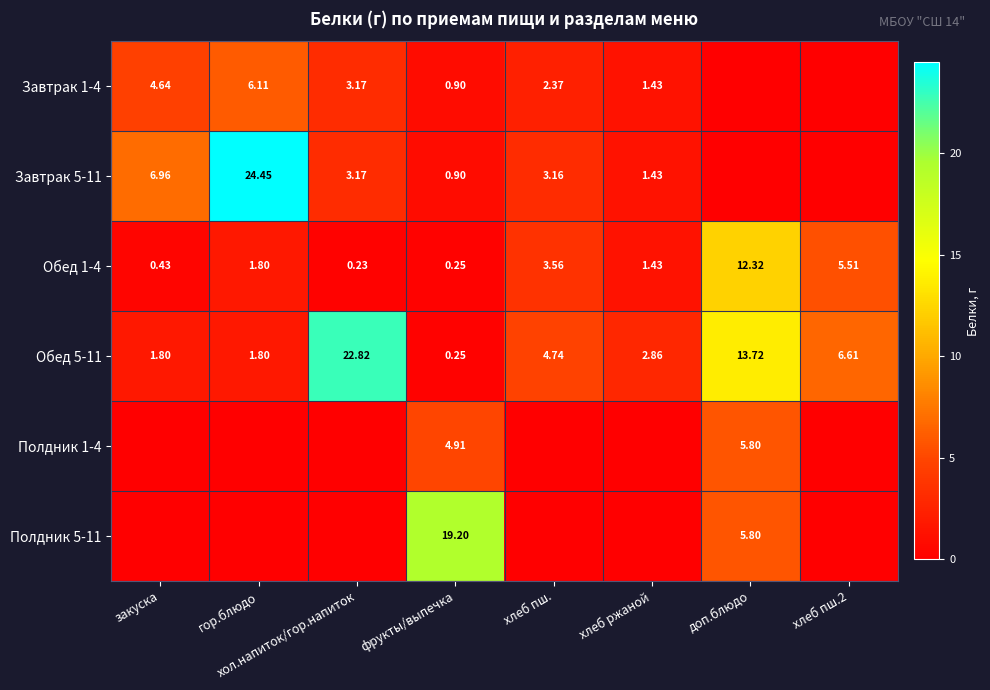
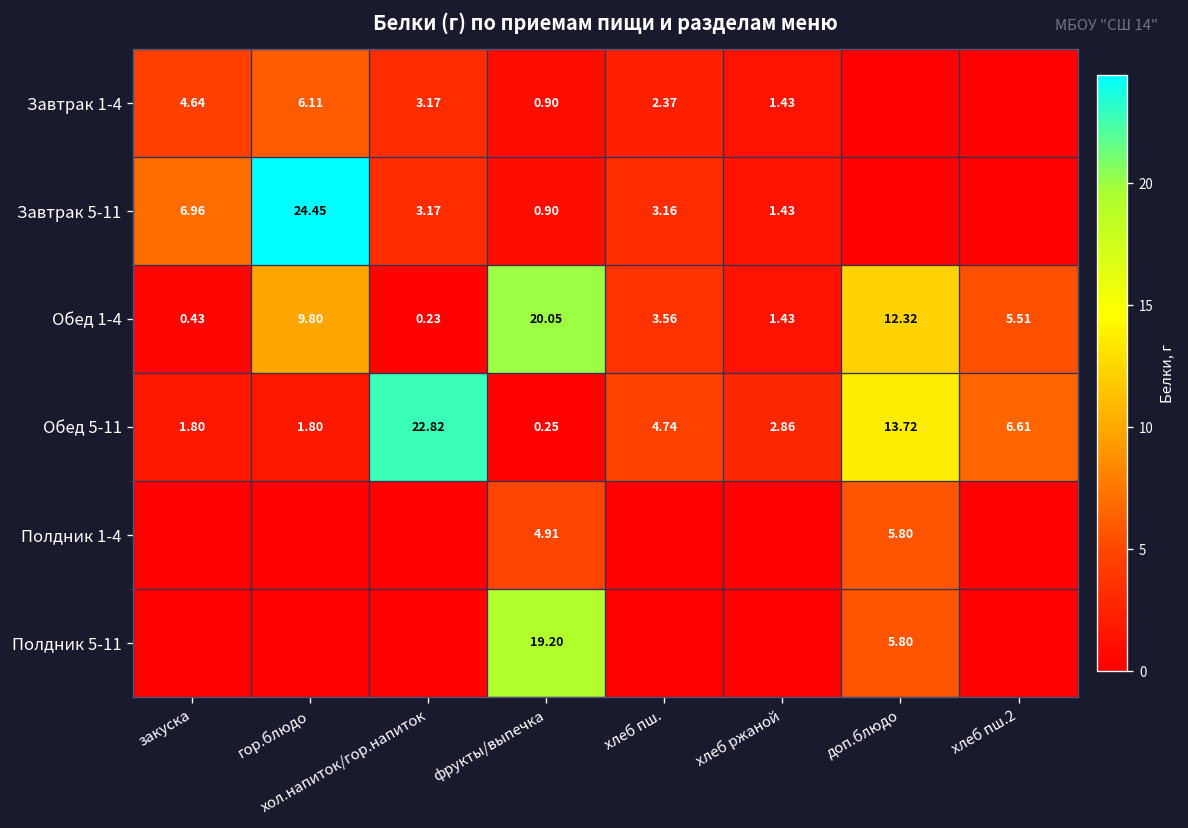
Обед 1-4, гор.блюдо: 1.80 -> 9.80
Обед 1-4, фрукты/выпечка: 0.25 -> 20.05
